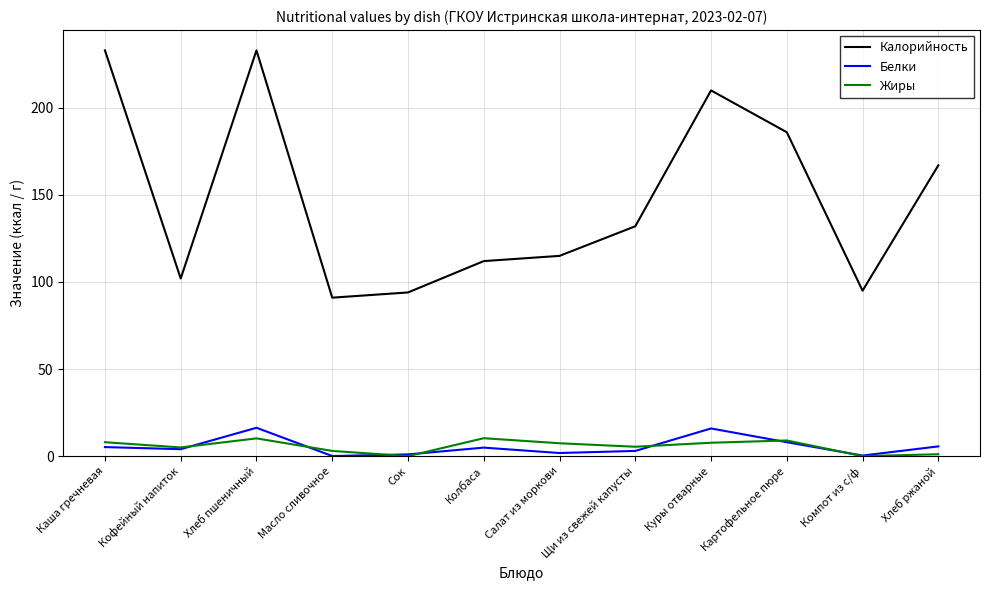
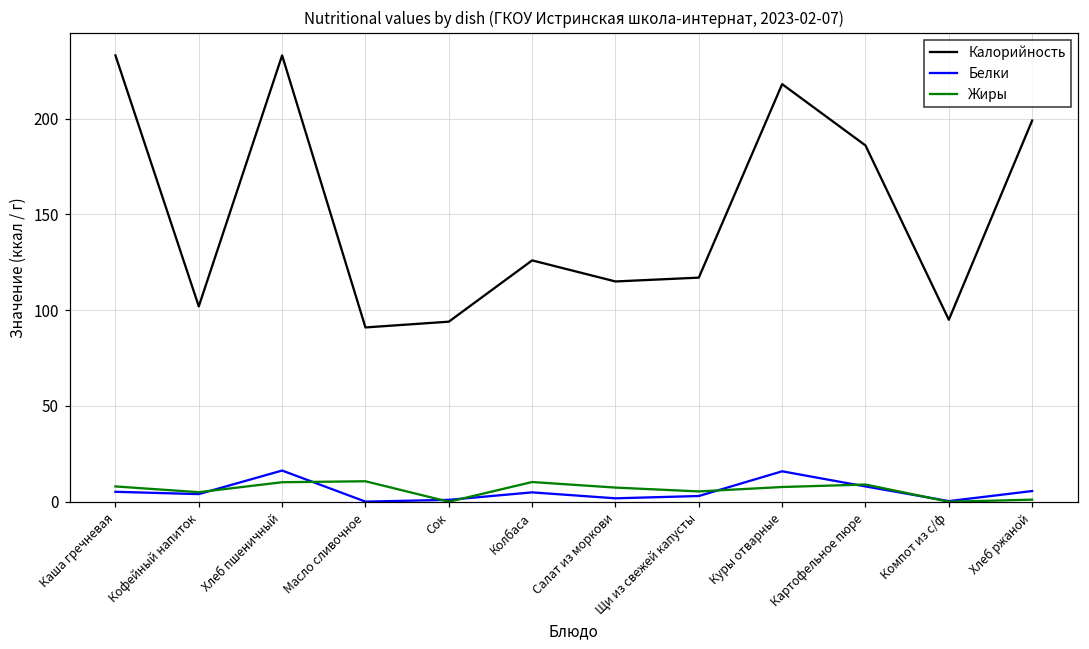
Жиры, Масло сливочное: 3 -> 11
Калорийность, Колбаса: 112 -> 126
Калорийность, Щи из свежей капусты: 132 -> 117
Калорийность, Куры отварные: 210 -> 218
Калорийность, Хлеб ржаной: 167 -> 199
